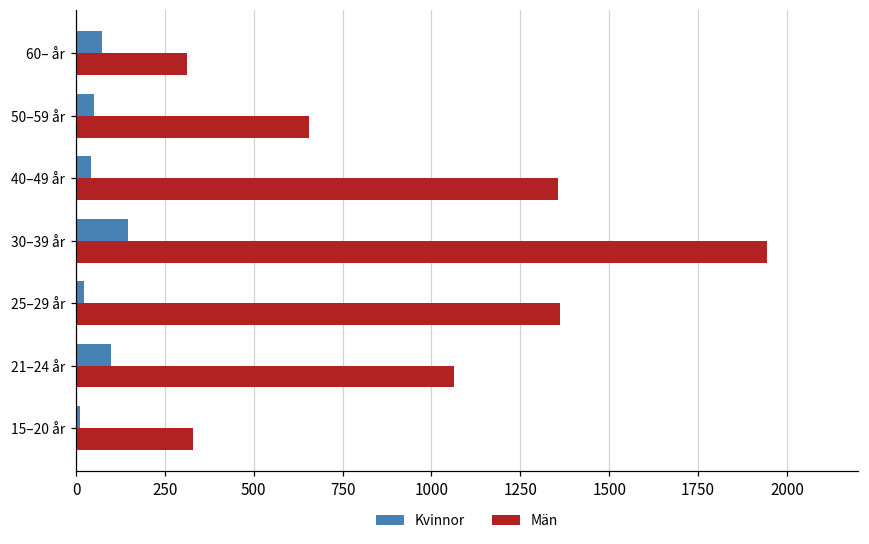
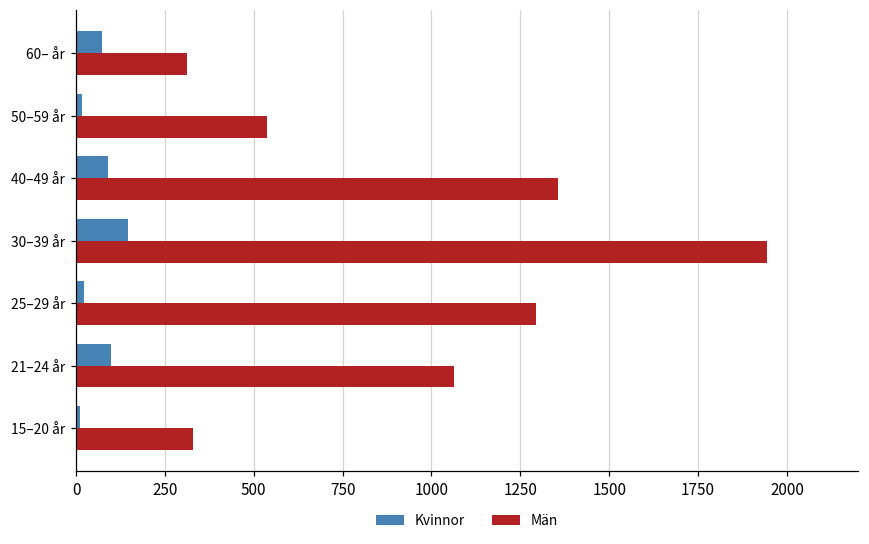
Kvinnor, 50–59 år: 50 -> 20
Män, 50–59 år: 660 -> 540
Kvinnor, 40–49 år: 40 -> 90
Män, 25–29 år: 1360 -> 1290
